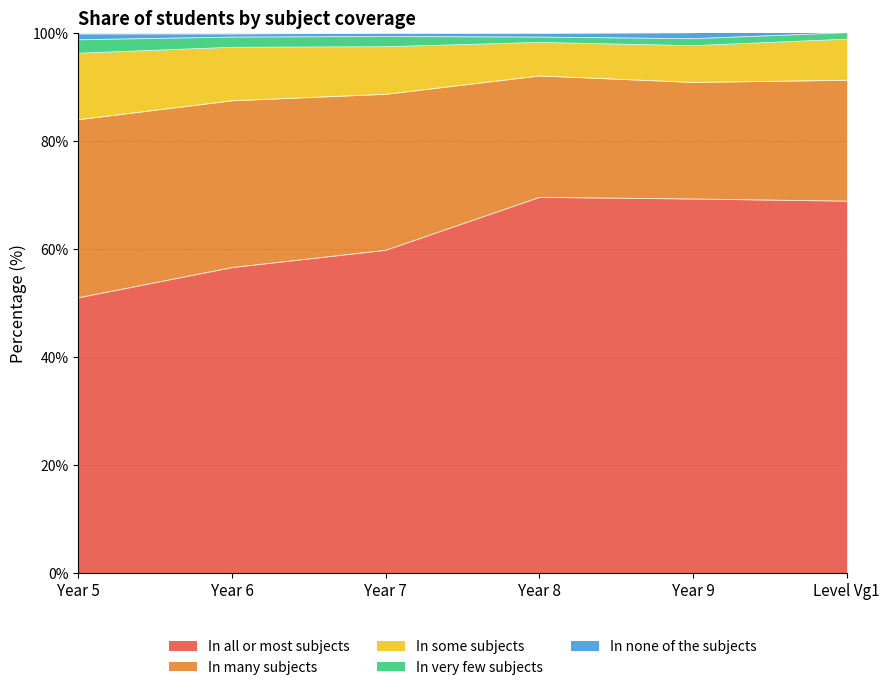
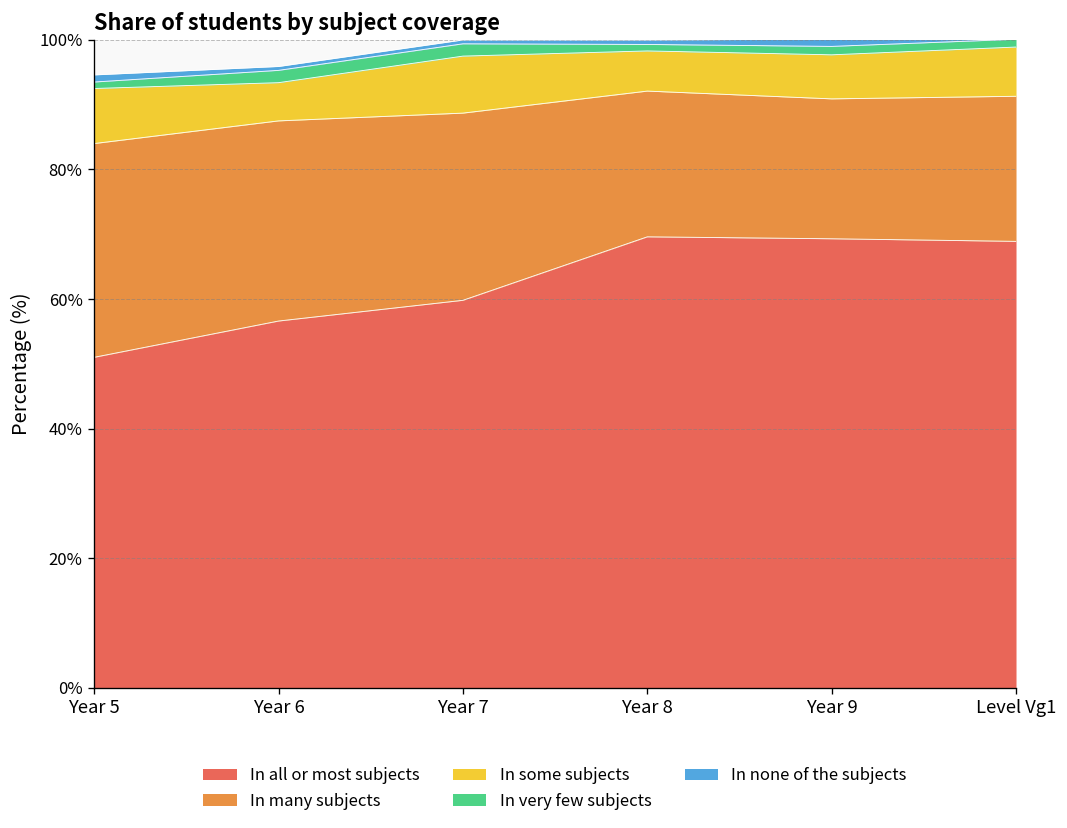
In some subjects, Year 5: 12% -> 9%
In very few subjects, Year 5: 3% -> 1%
In some subjects, Year 6: 10% -> 6%
